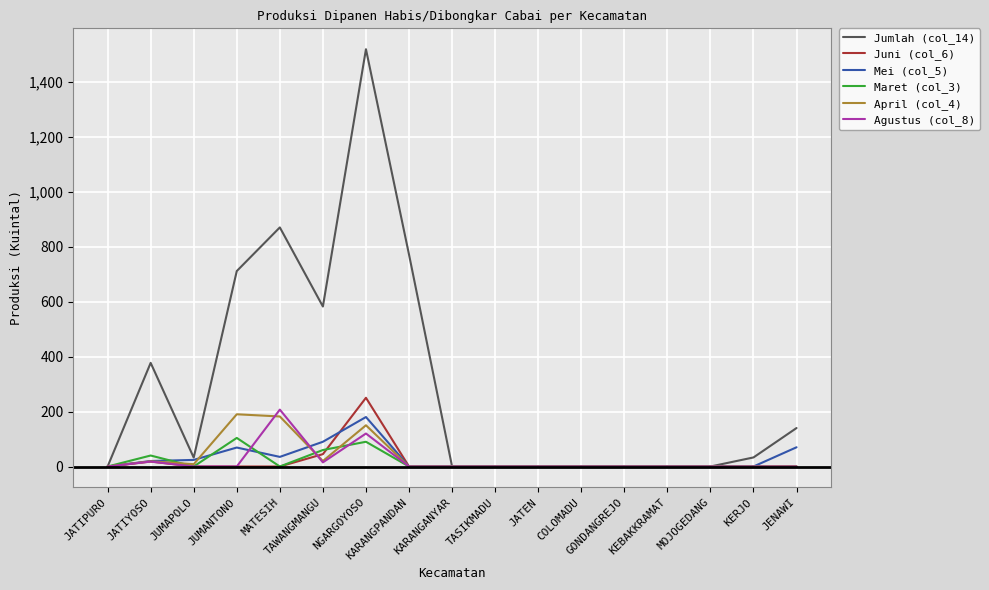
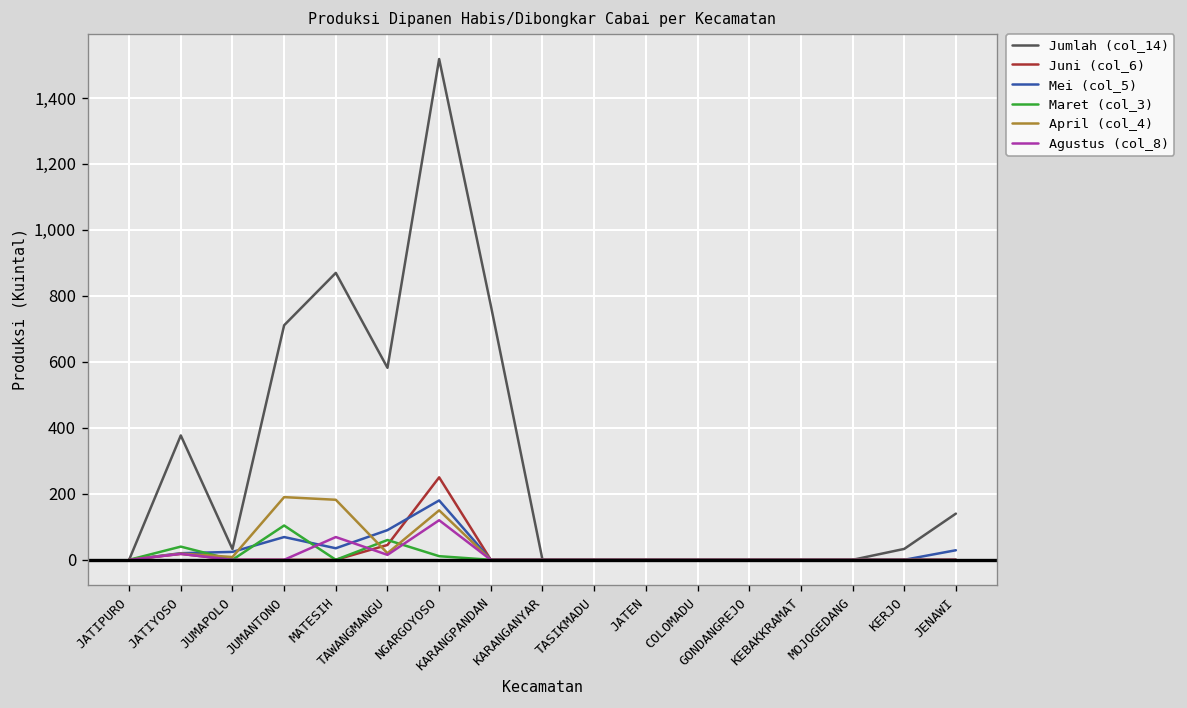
Agustus (col_8), MATESIH: 210 -> 70
Maret (col_3), NGARGOYOSO: 90 -> 10
Mei (col_5), JENAWI: 70 -> 30
